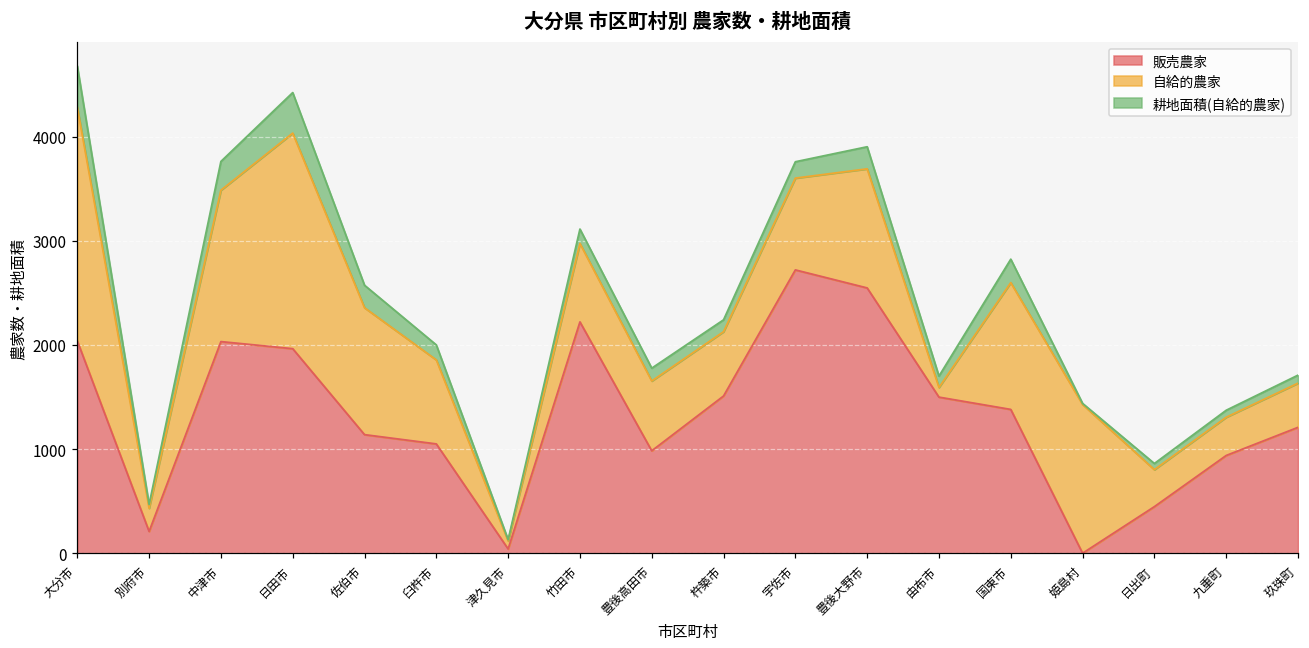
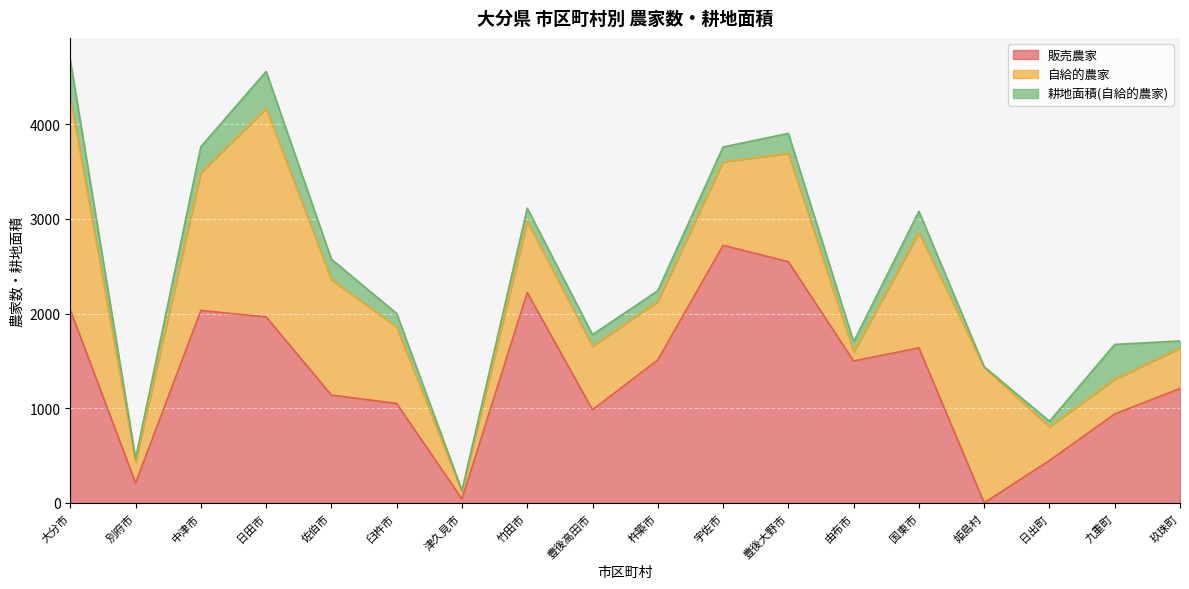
自給的農家, 日田市: 2100 -> 2200
販売農家, 国東市: 1400 -> 1600
耕地面積(自給的農家), 九重町: 100 -> 400
